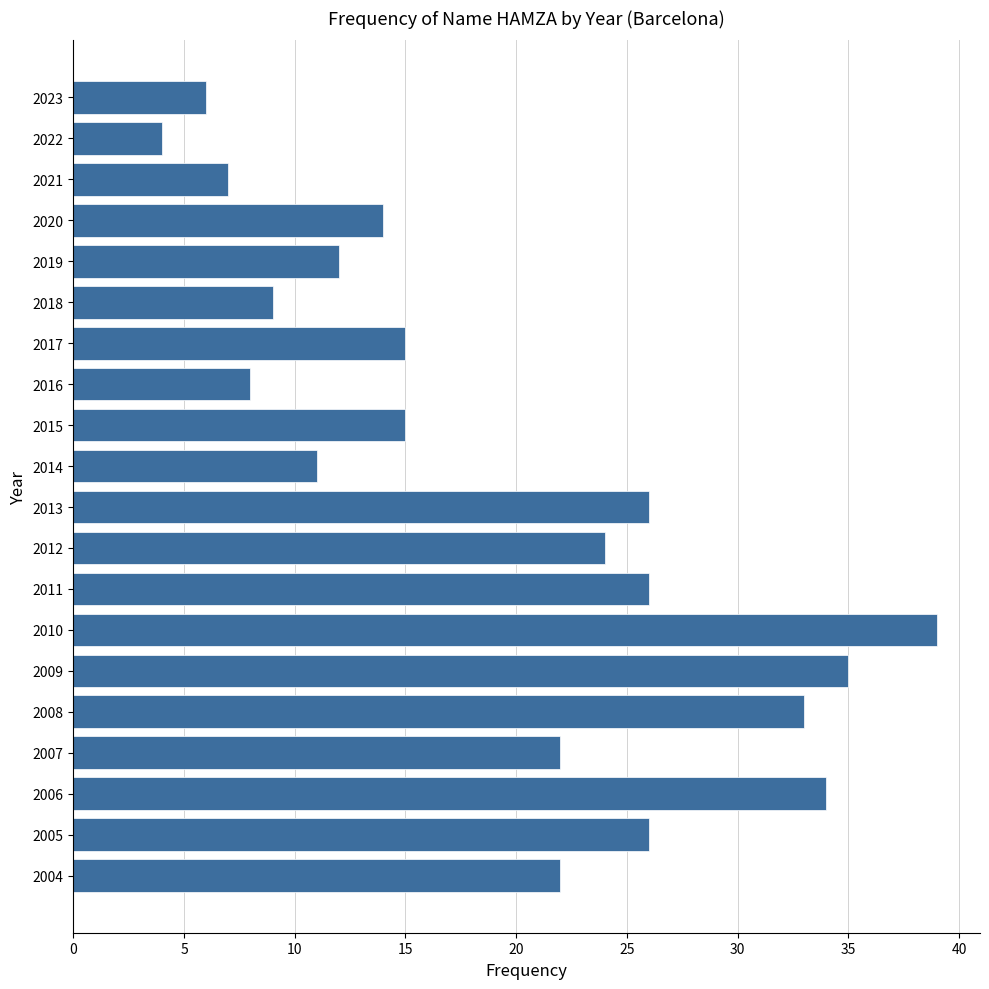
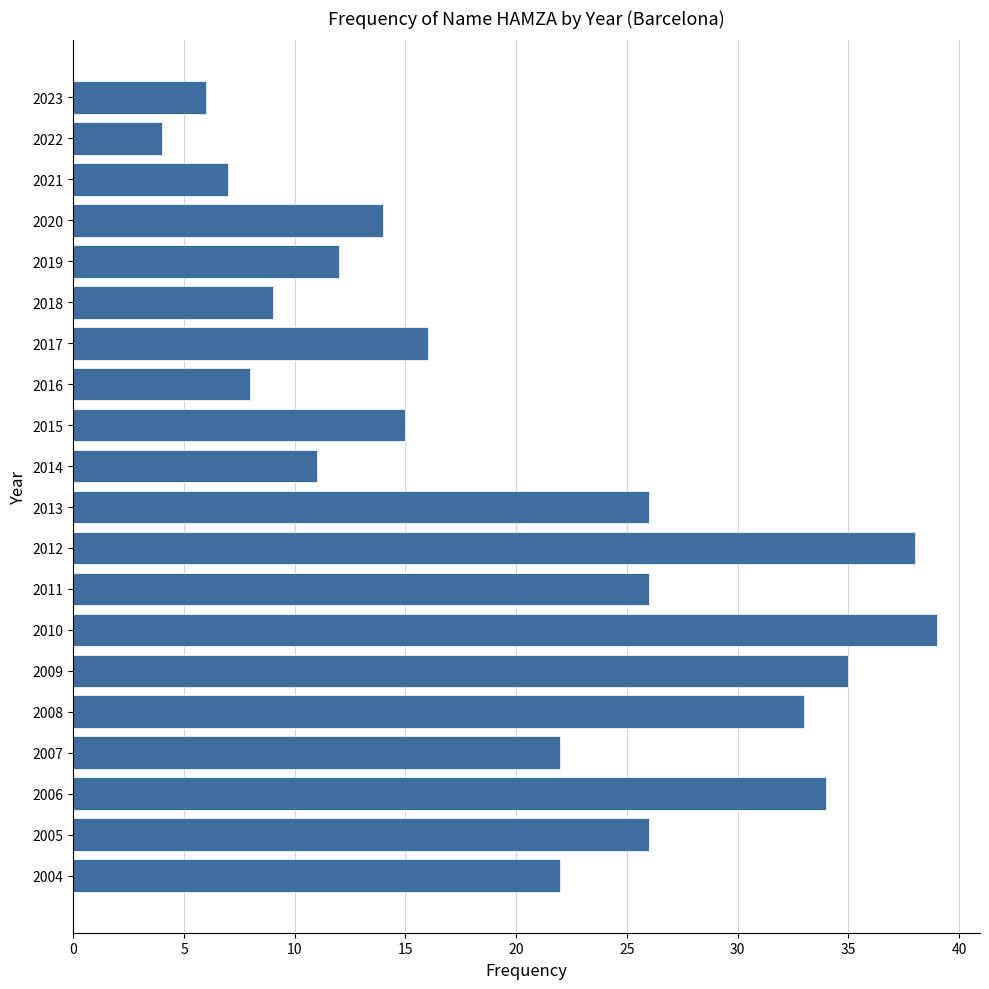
2017: 15 -> 16
2012: 24 -> 38
